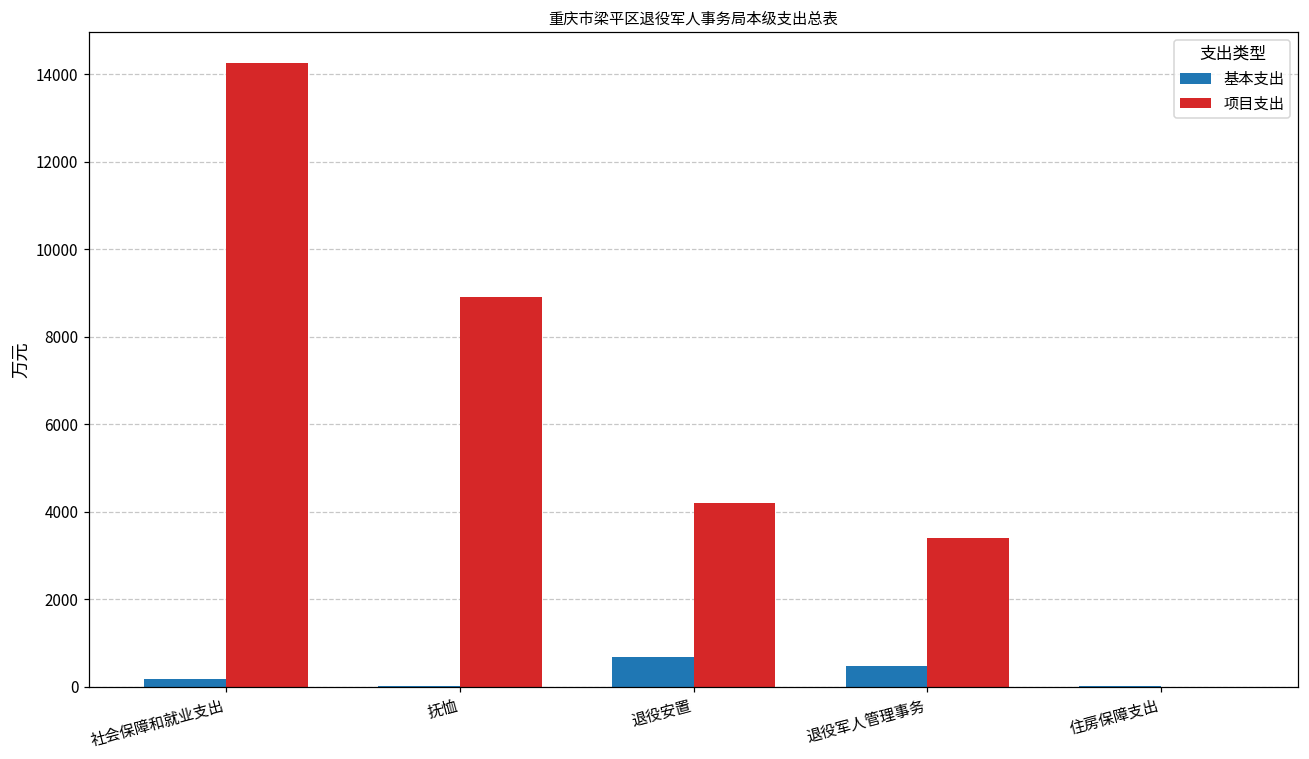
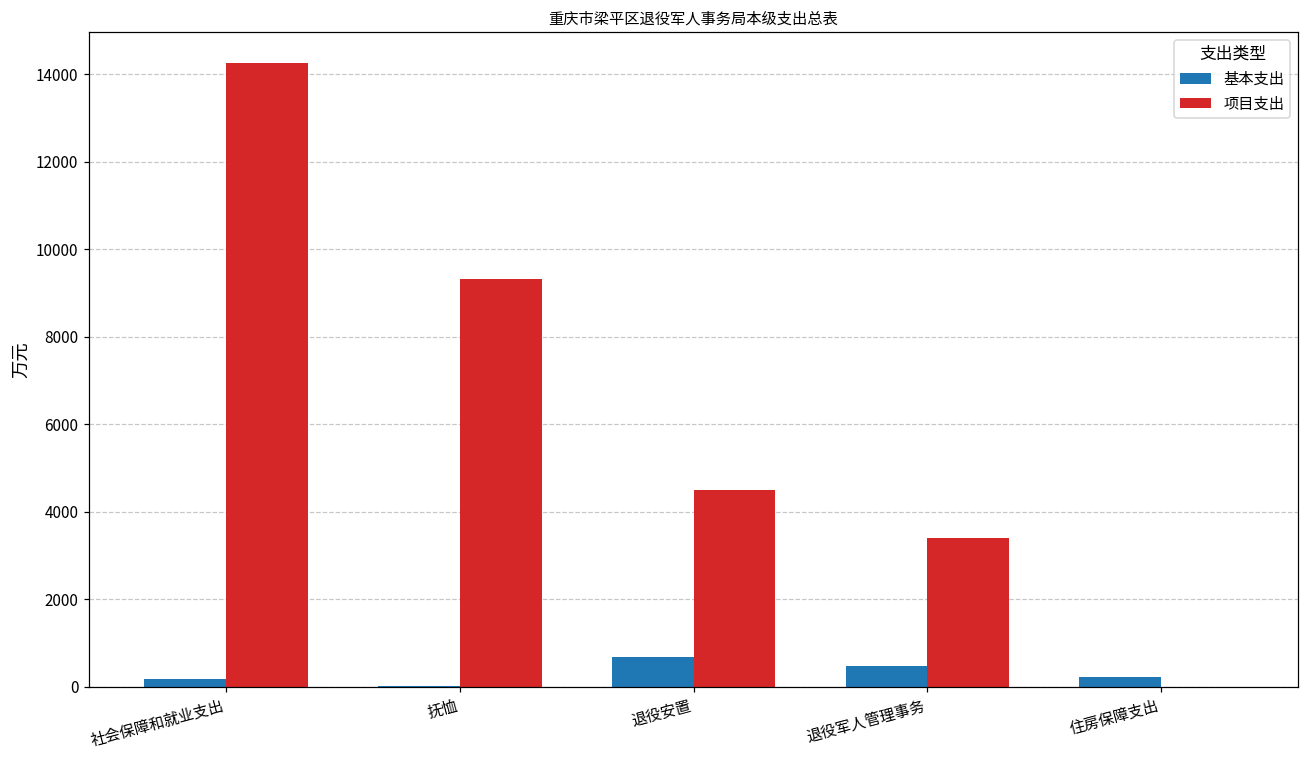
项目支出, 抚恤: 8900 -> 9300
项目支出, 退役安置: 4200 -> 4500
基本支出, 住房保障支出: 0 -> 200
